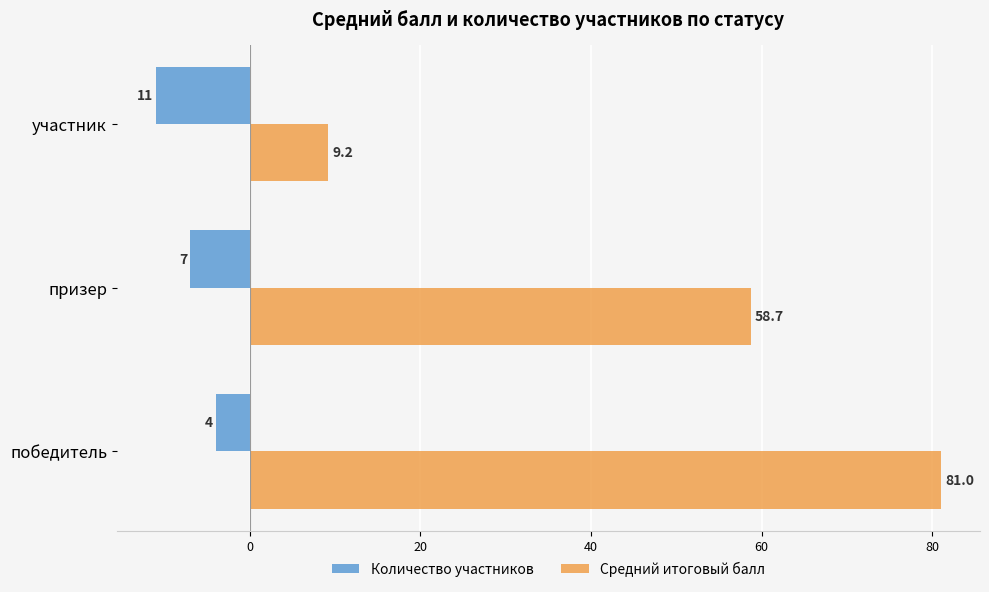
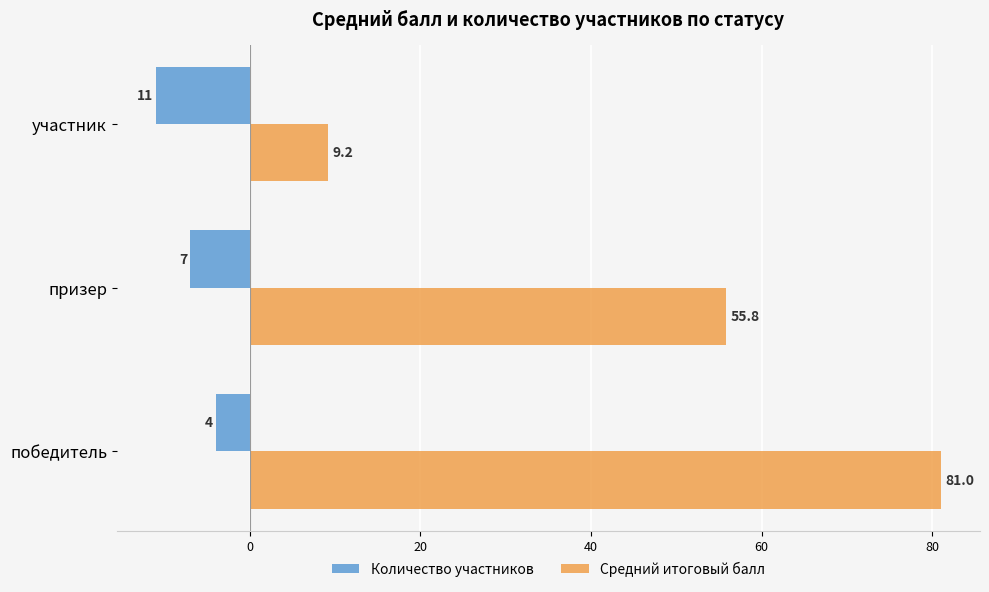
Средний итоговый балл, призер: 58.7 -> 55.8
